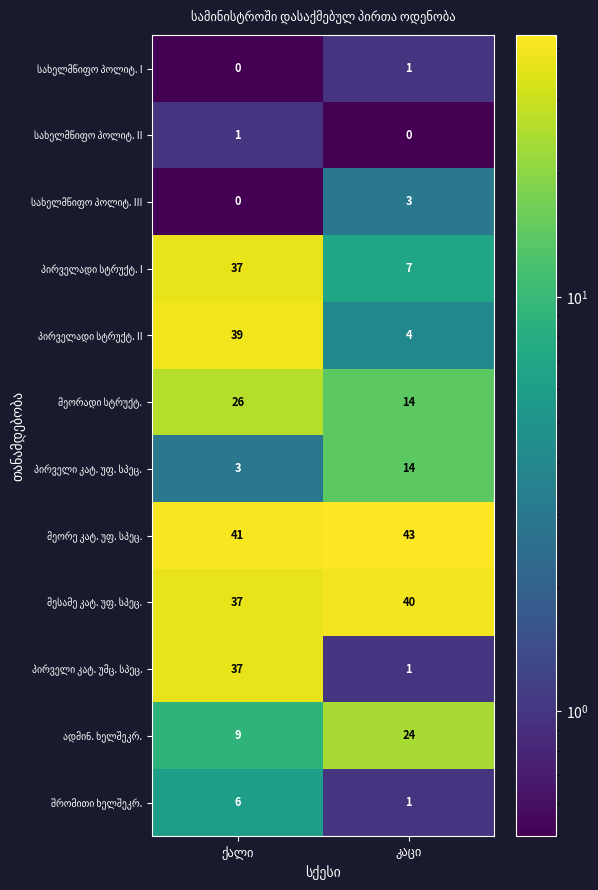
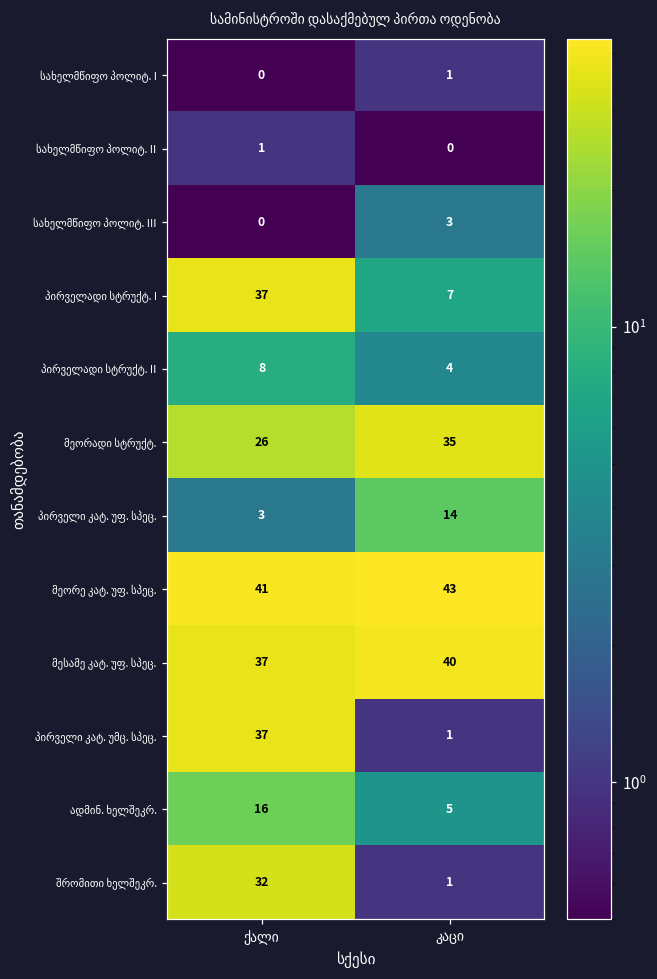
პირველადი სტრუქტ. II, ქალი: 39 -> 8
მეორადი სტრუქტ., კაცი: 14 -> 35
ადმინ. ხელშეკრ., ქალი: 9 -> 16
ადმინ. ხელშეკრ., კაცი: 24 -> 5
შრომითი ხელშეკრ., ქალი: 6 -> 32
